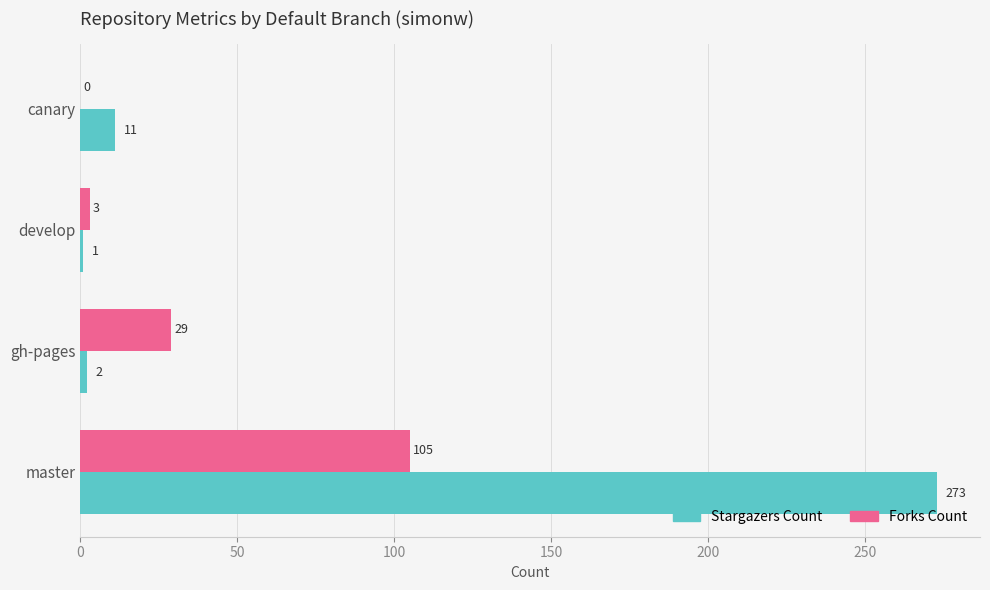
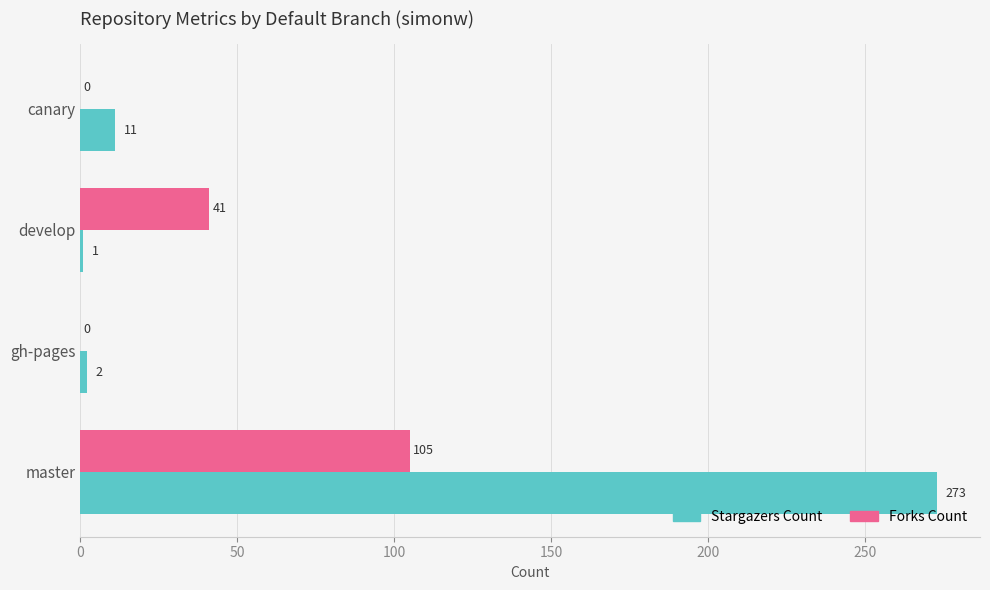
Forks Count, develop: 3 -> 41
Forks Count, gh-pages: 29 -> 0
